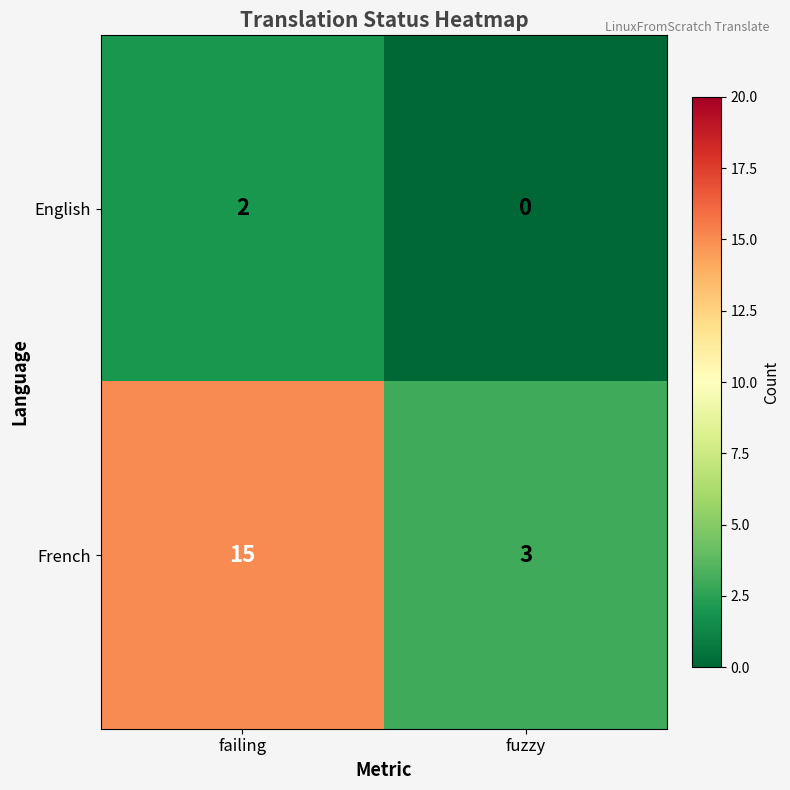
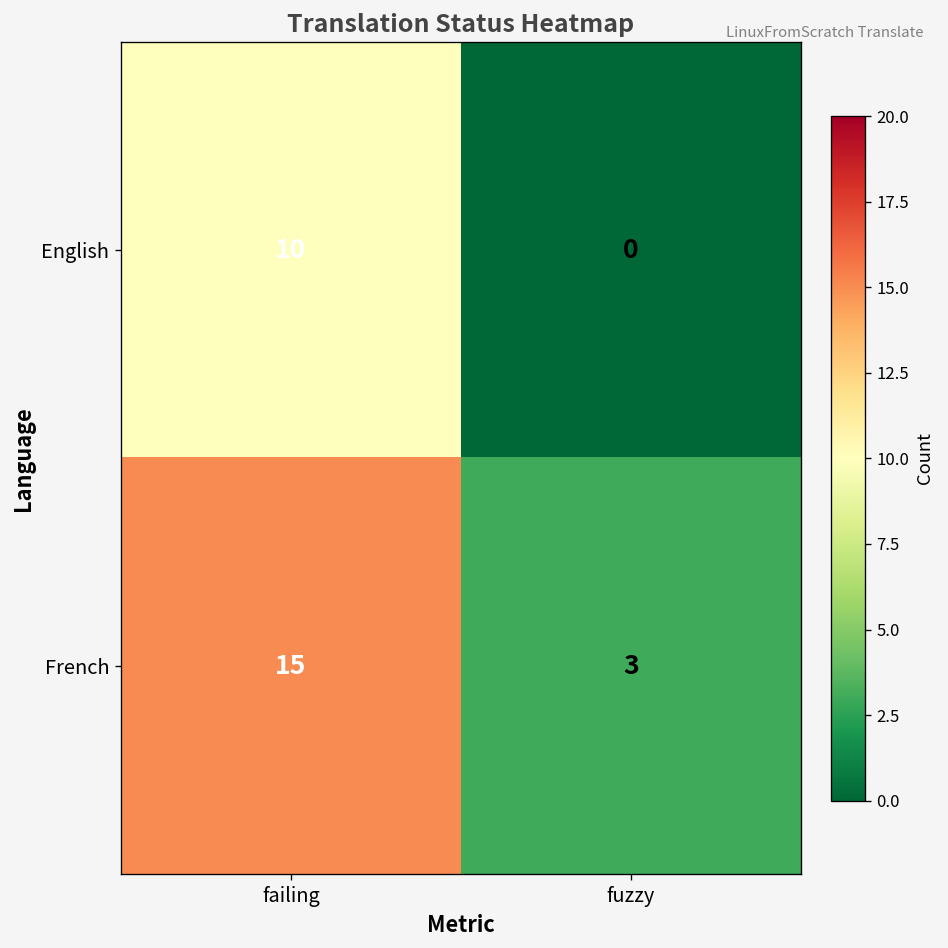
English, failing: 2 -> 10
